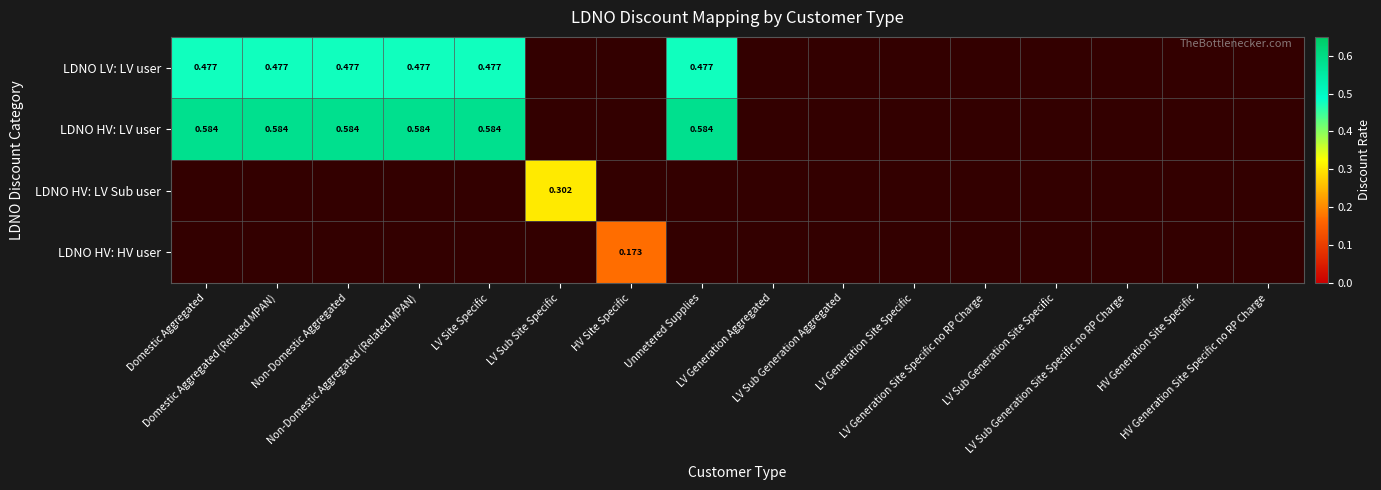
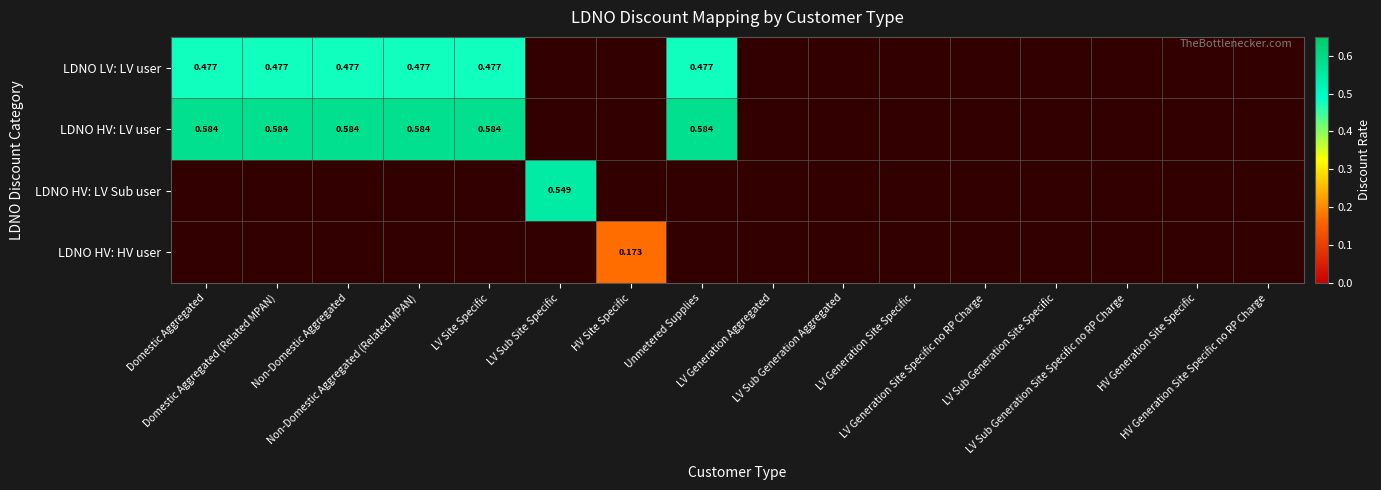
LDNO HV: LV Sub user, LV Sub Site Specific: 0.302 -> 0.549
